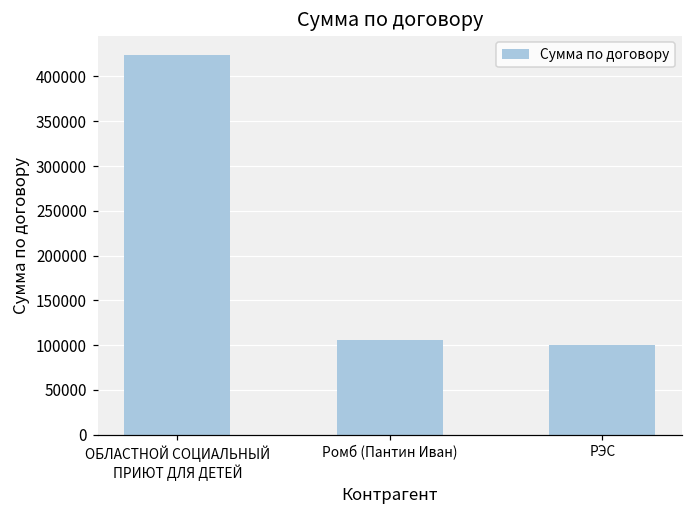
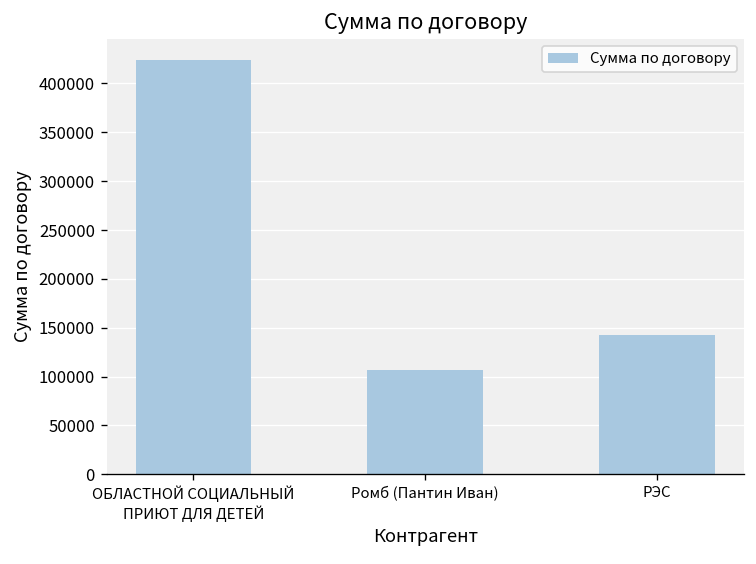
РЭС: 100000 -> 140000
